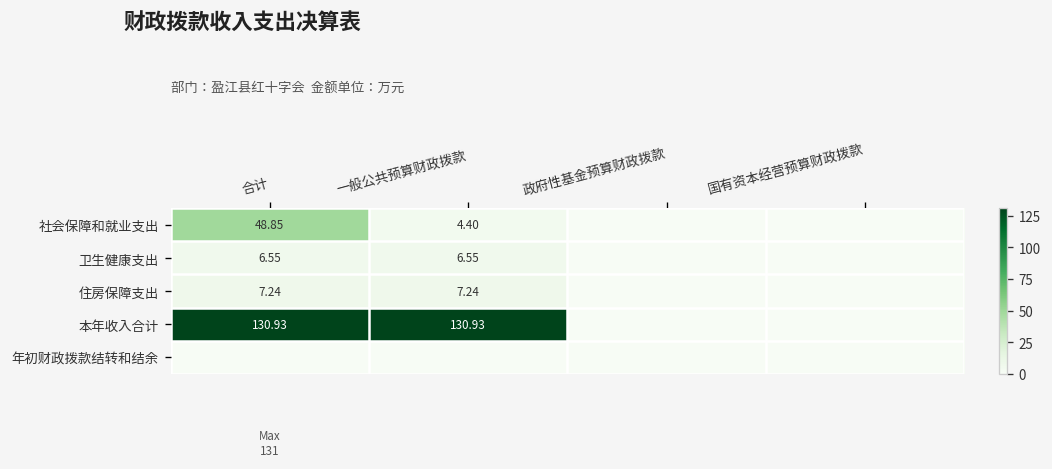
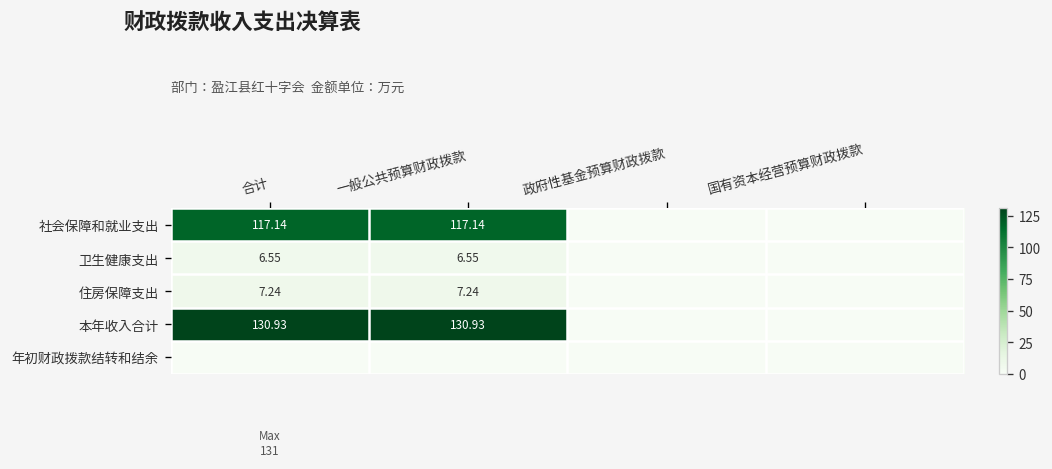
社会保障和就业支出, 合计: 48.85 -> 117.14
社会保障和就业支出, 一般公共预算财政拨款: 4.40 -> 117.14
